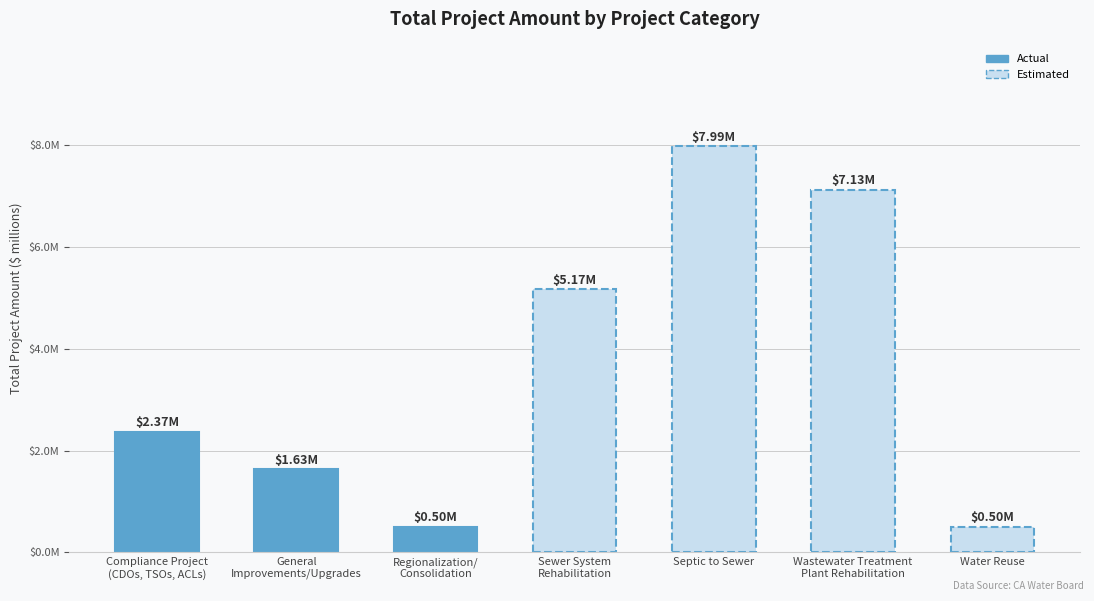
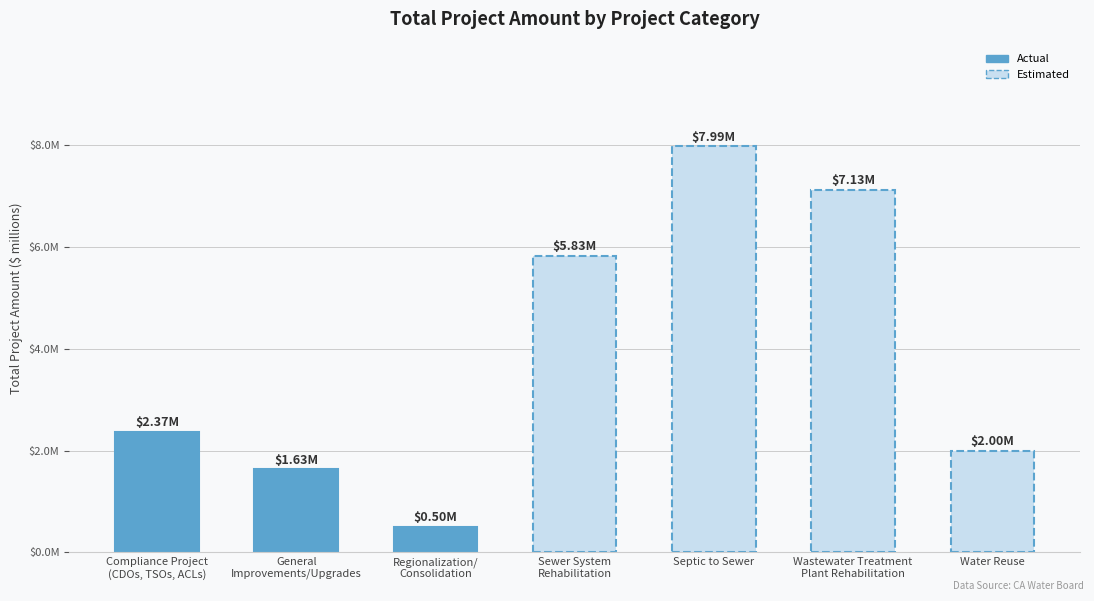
Sewer System Rehabilitation: $5.17M -> $5.83M
Water Reuse: $0.50M -> $2.00M
